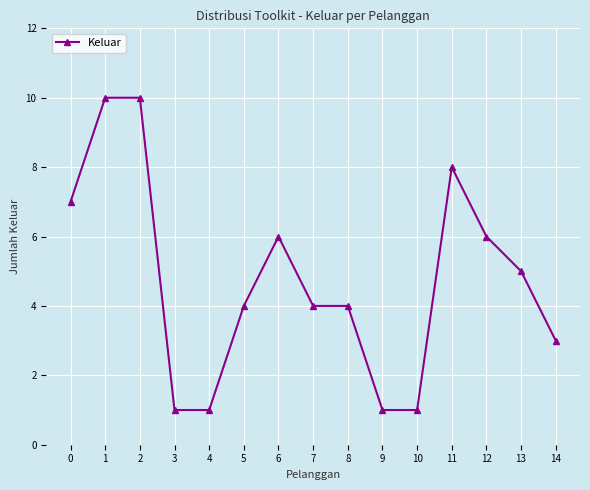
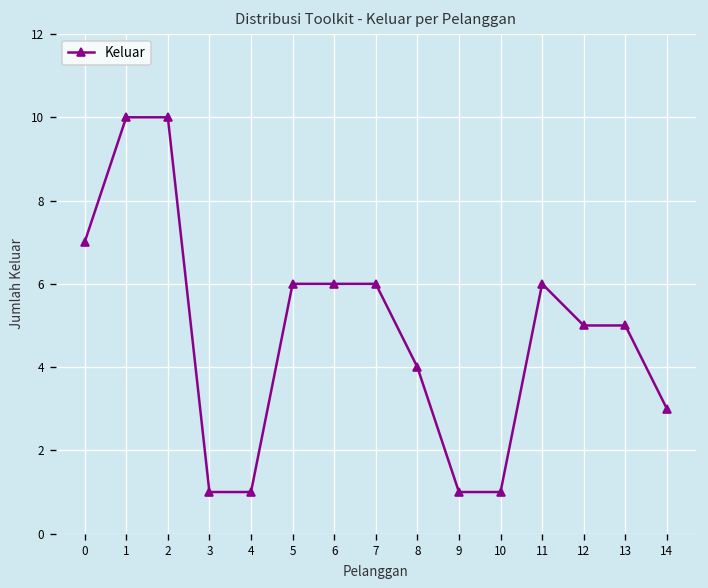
5: 4 -> 6
7: 4 -> 6
11: 8 -> 6
12: 6 -> 5
